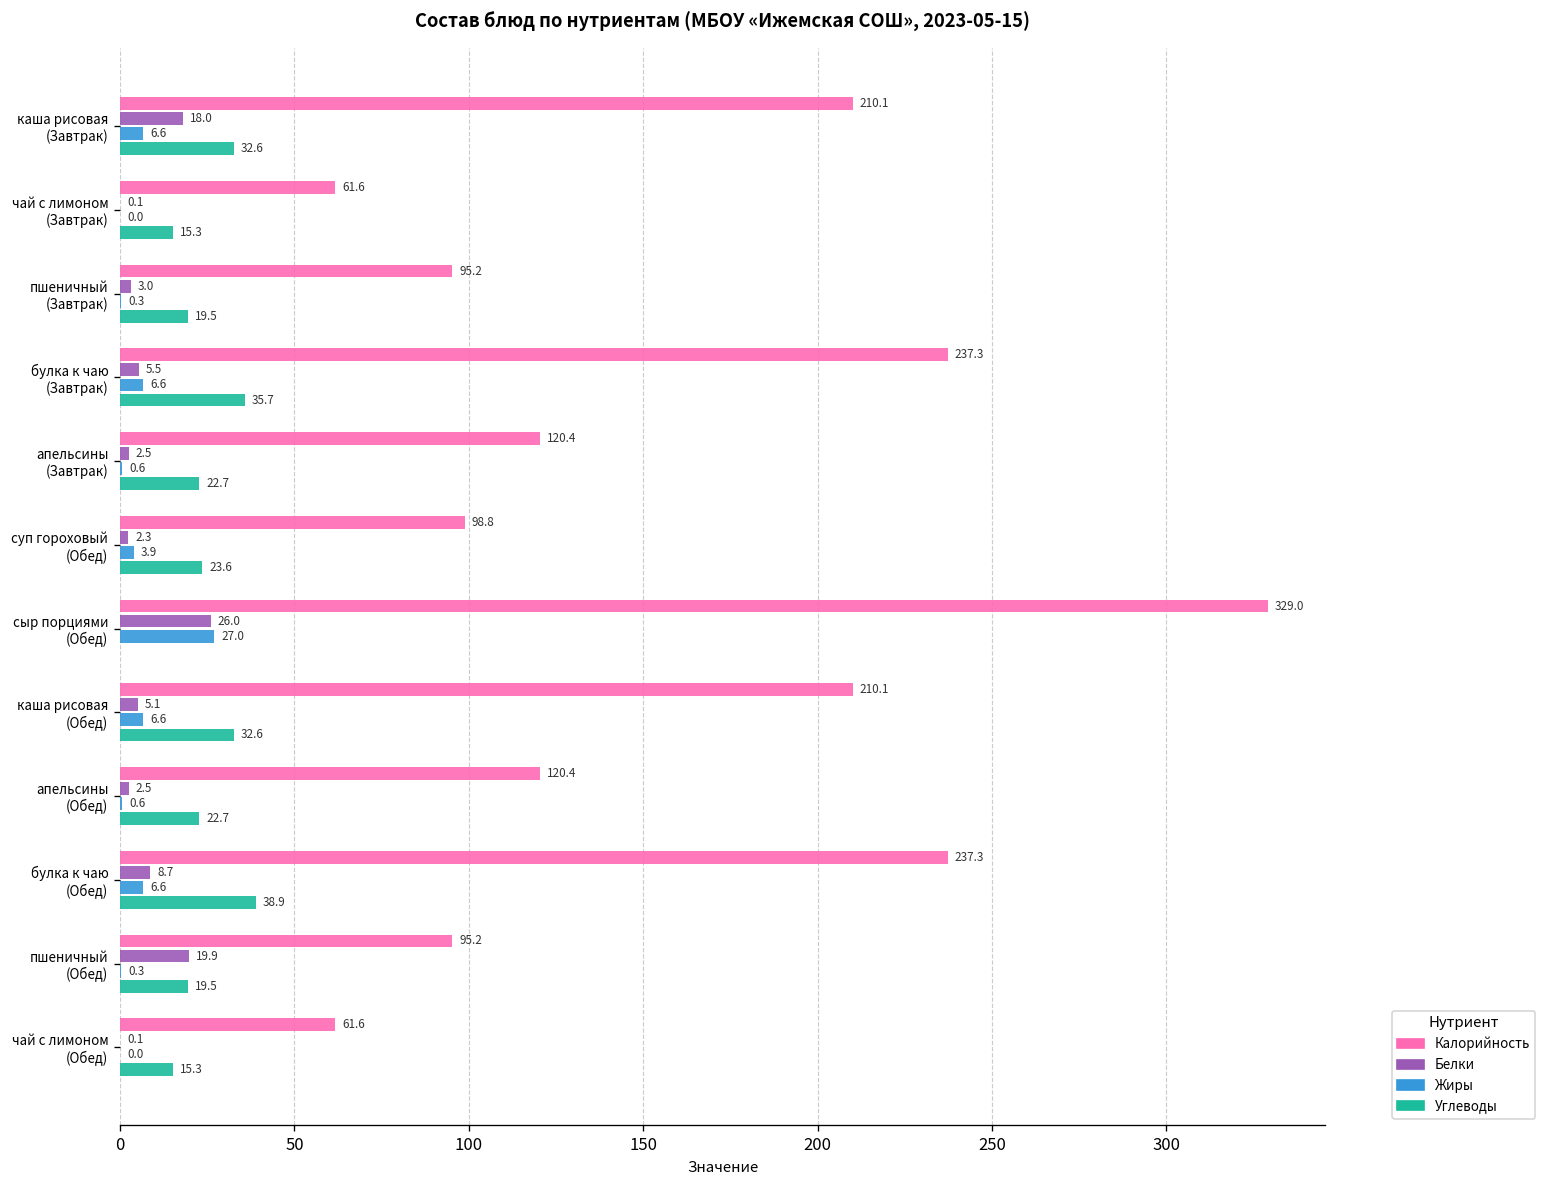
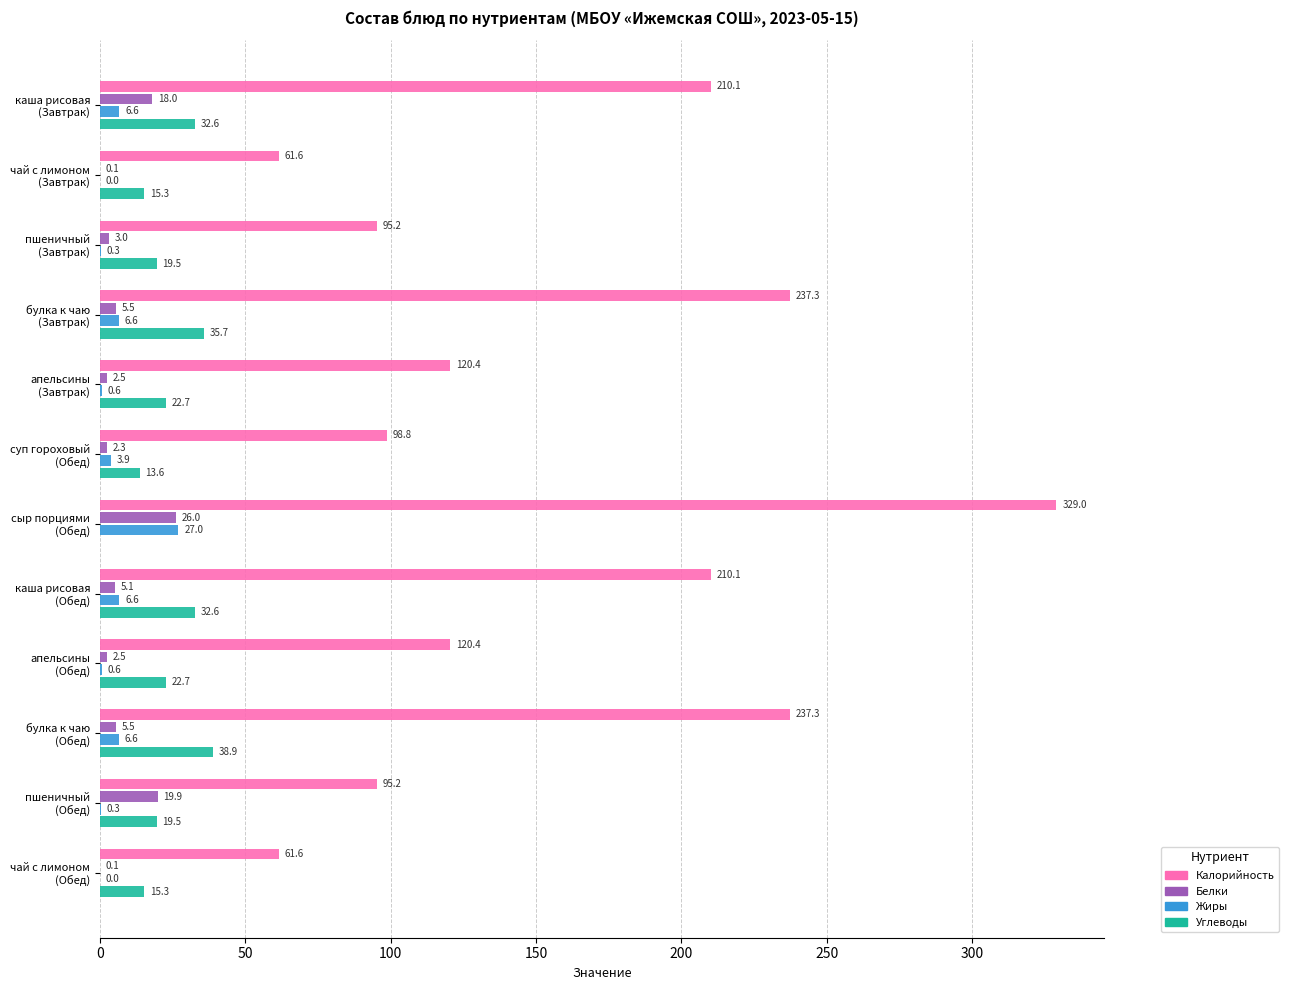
Углеводы, суп гороховый (Обед): 23.6 -> 13.6
Белки, булка к чаю (Обед): 8.7 -> 5.5
